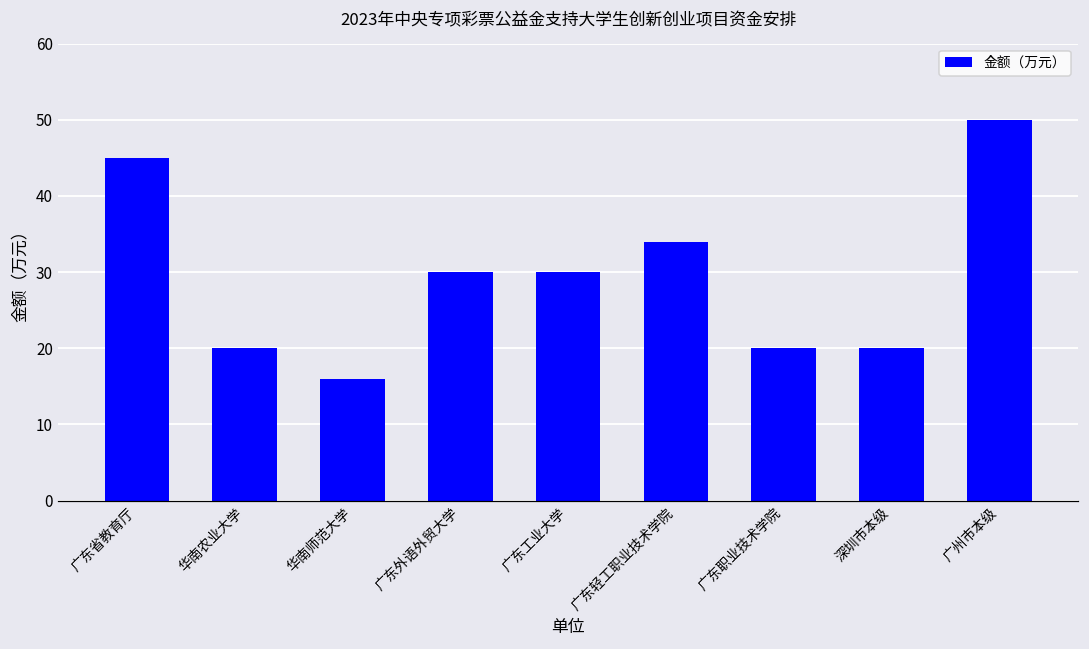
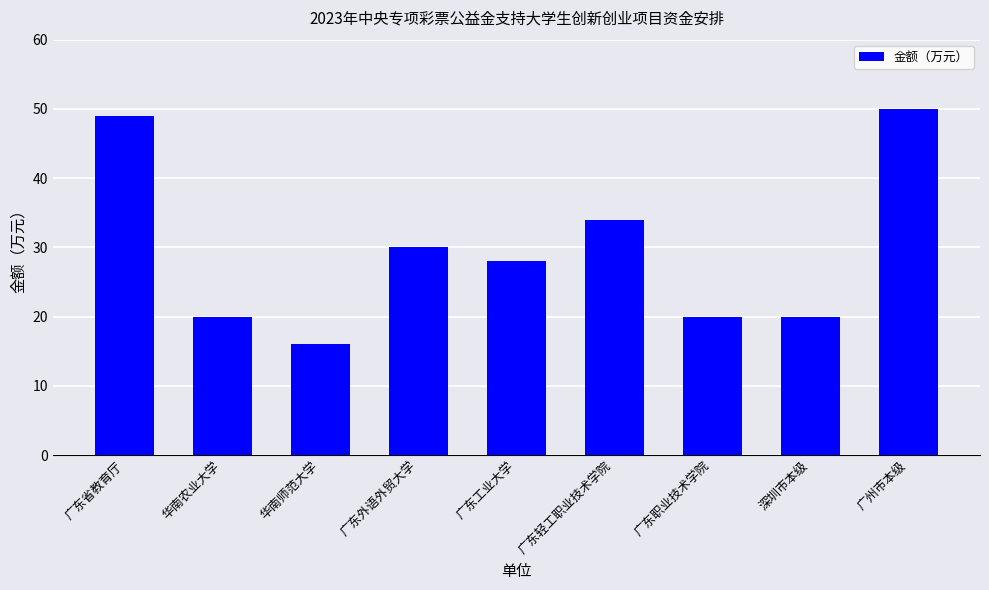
广东省教育厅: 45 -> 49
广东工业大学: 30 -> 28
